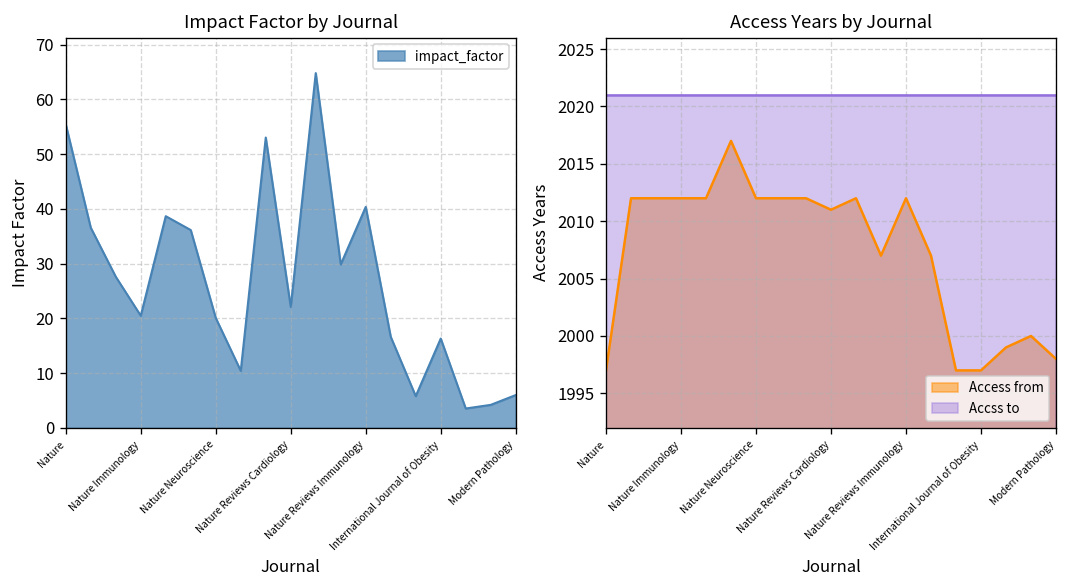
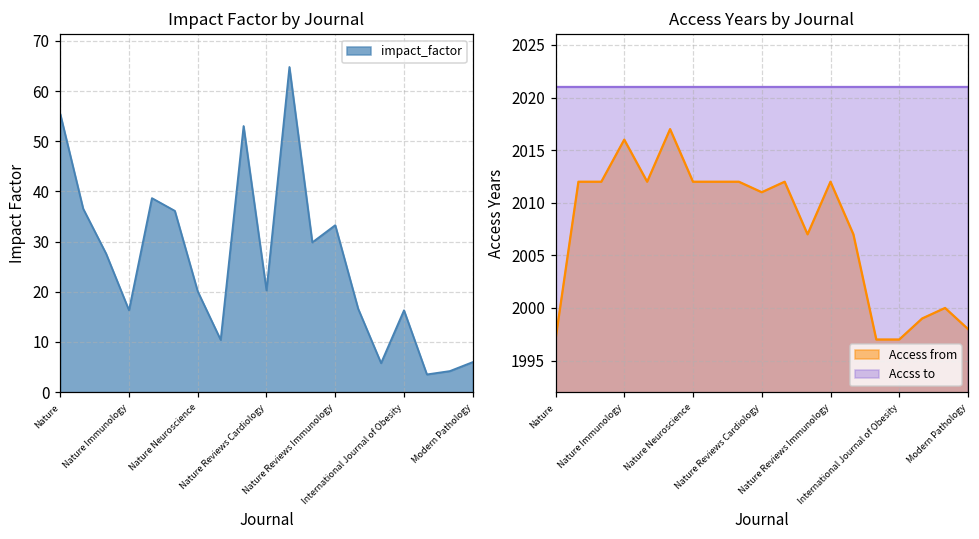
Impact Factor by Journal, Nature Immunology: 20 -> 16
Impact Factor by Journal, Nature Reviews Cardiology: 22 -> 20
Impact Factor by Journal, Nature Reviews Immunology: 40 -> 33
Access Years by Journal, Access from, Nature Immunology: 2012 -> 2016
